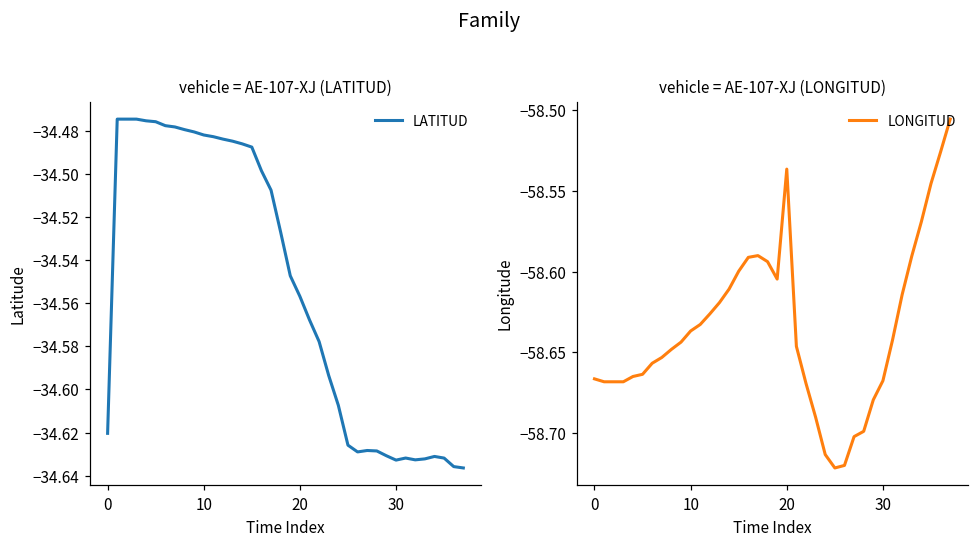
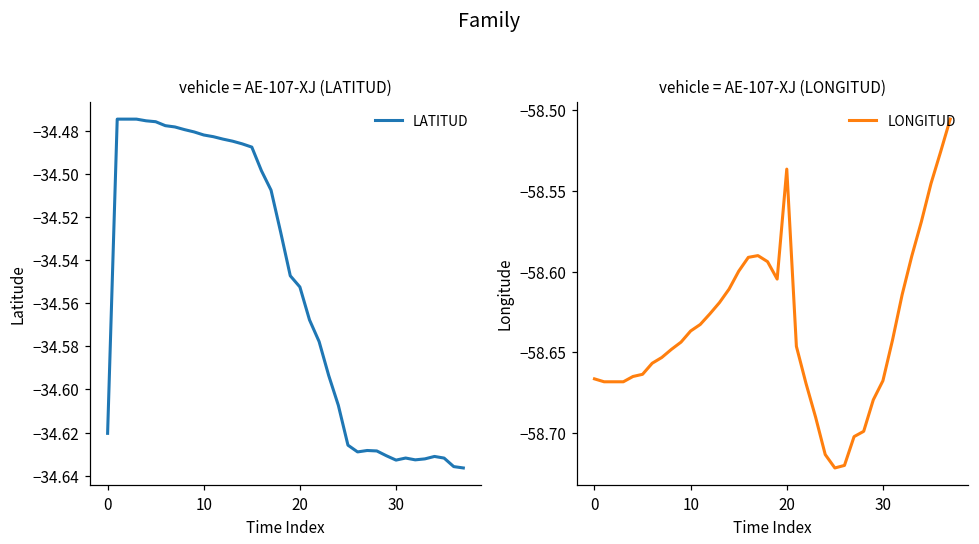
vehicle = AE-107-XJ (LATITUD), 20: -34.557 -> -34.552
